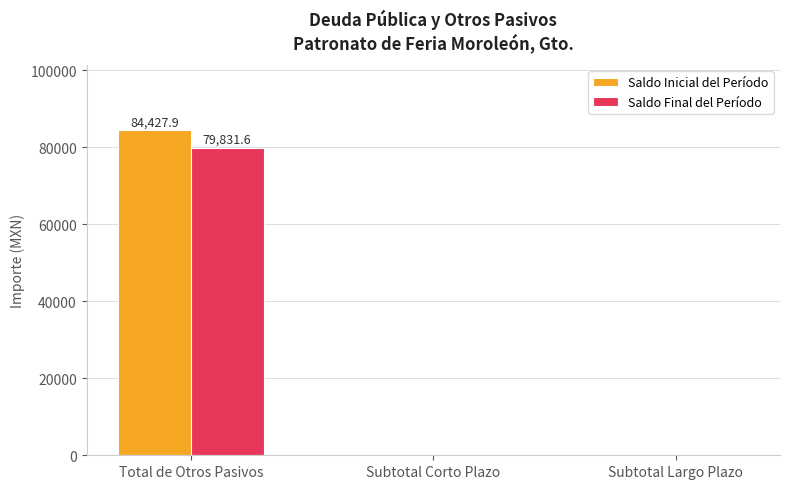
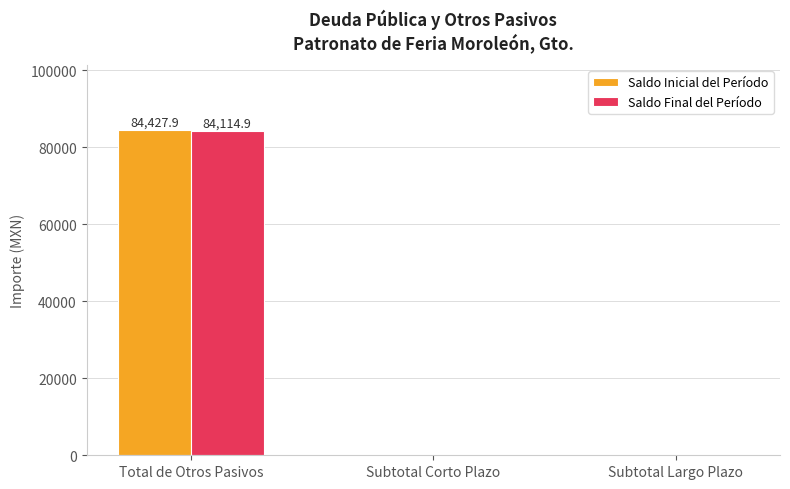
Saldo Final del Período, Total de Otros Pasivos: 79,831.6 -> 84,114.9
